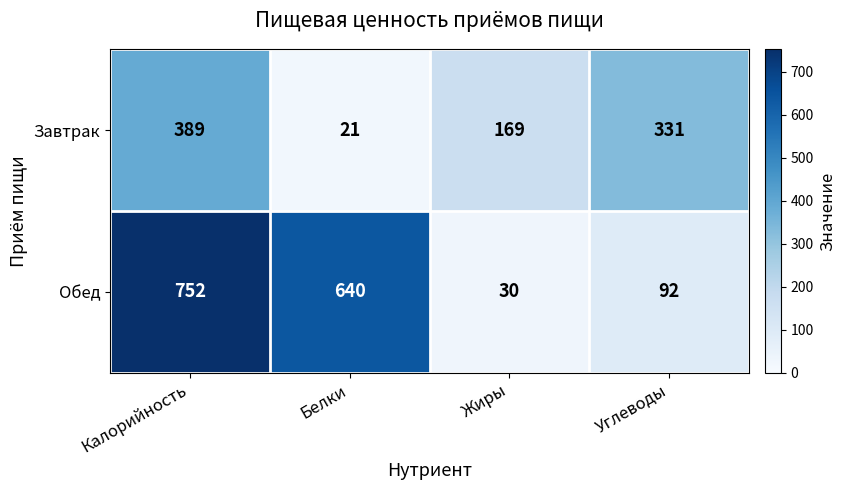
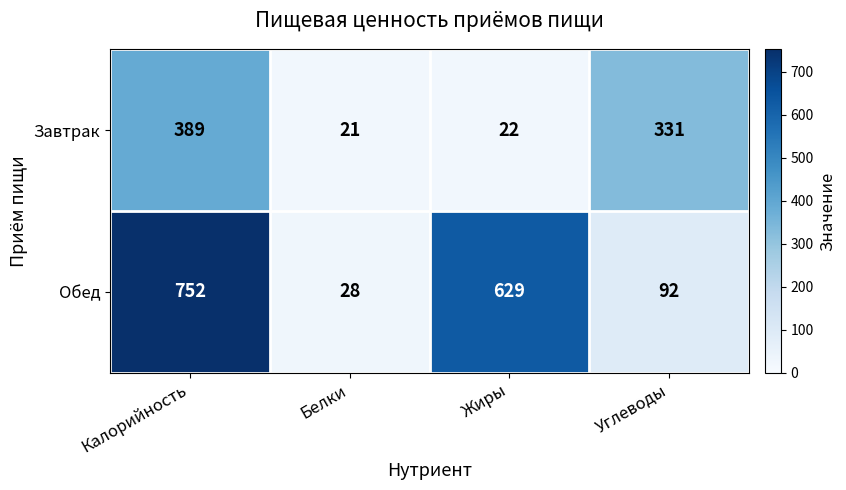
Завтрак, Жиры: 169 -> 22
Обед, Белки: 640 -> 28
Обед, Жиры: 30 -> 629
